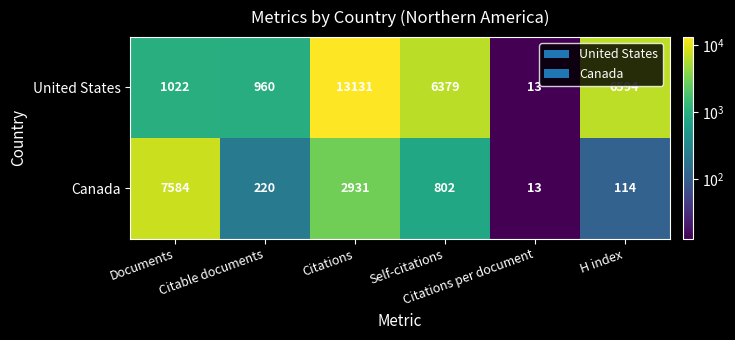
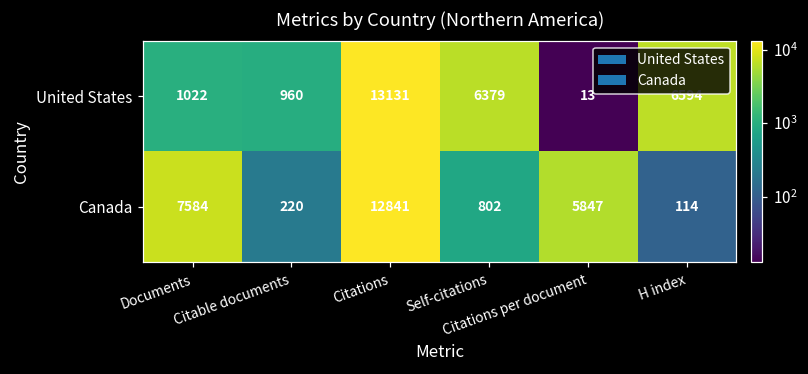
Canada, Citations: 2931 -> 12841
Canada, Citations per document: 13 -> 5847
